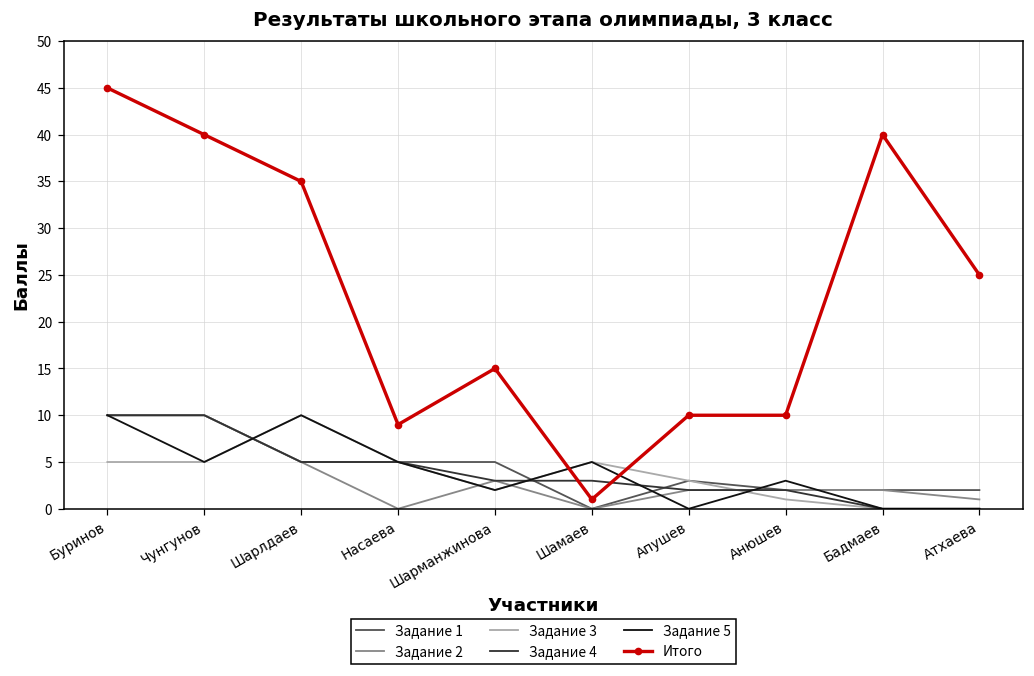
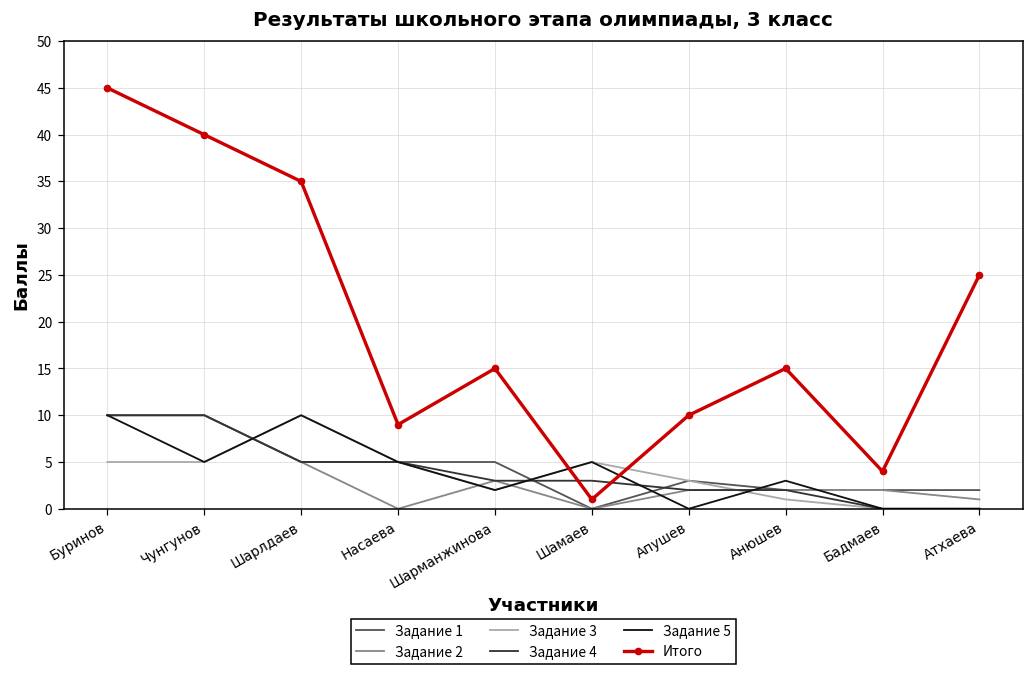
Итого, Анюшев: 10 -> 15
Итого, Бадмаев: 40 -> 4
